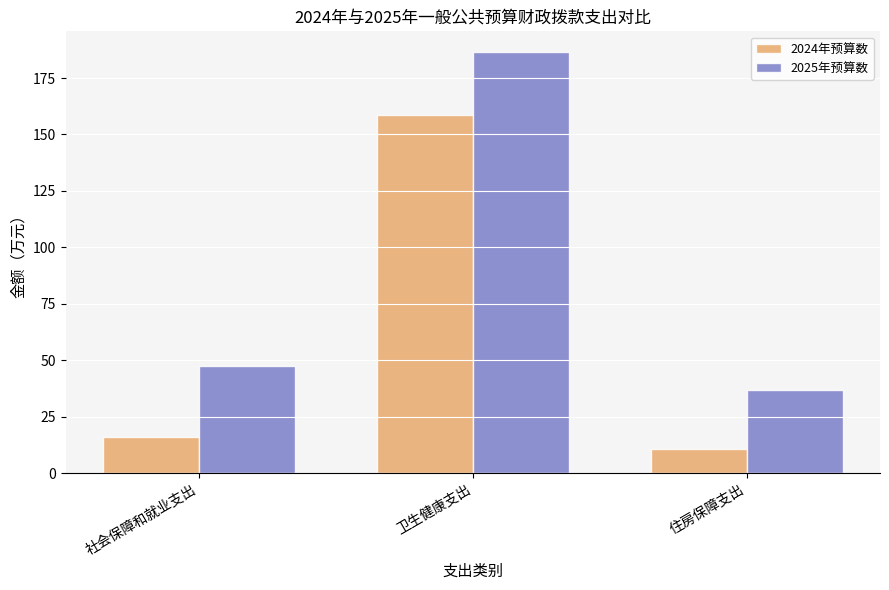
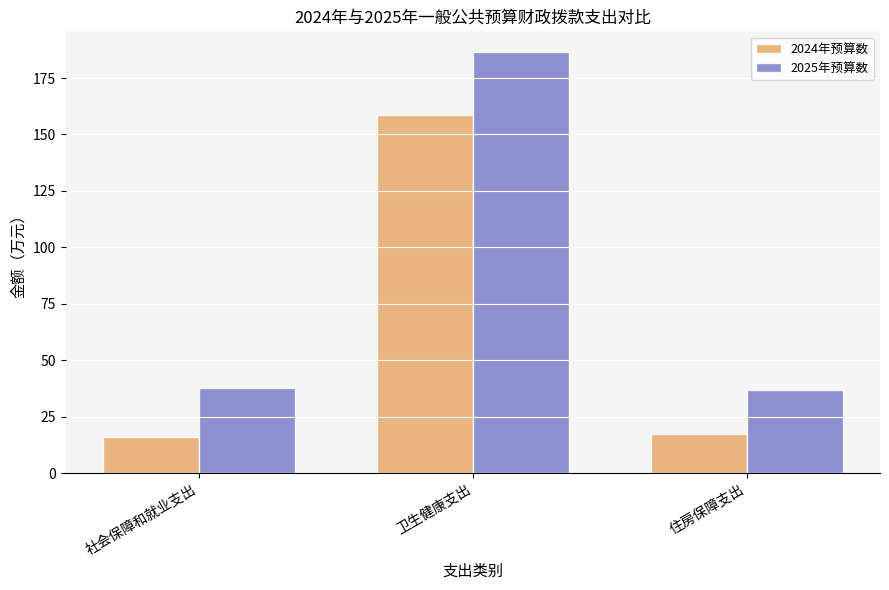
2025年预算数, 社会保障和就业支出: 48 -> 38
2024年预算数, 住房保障支出: 11 -> 17
